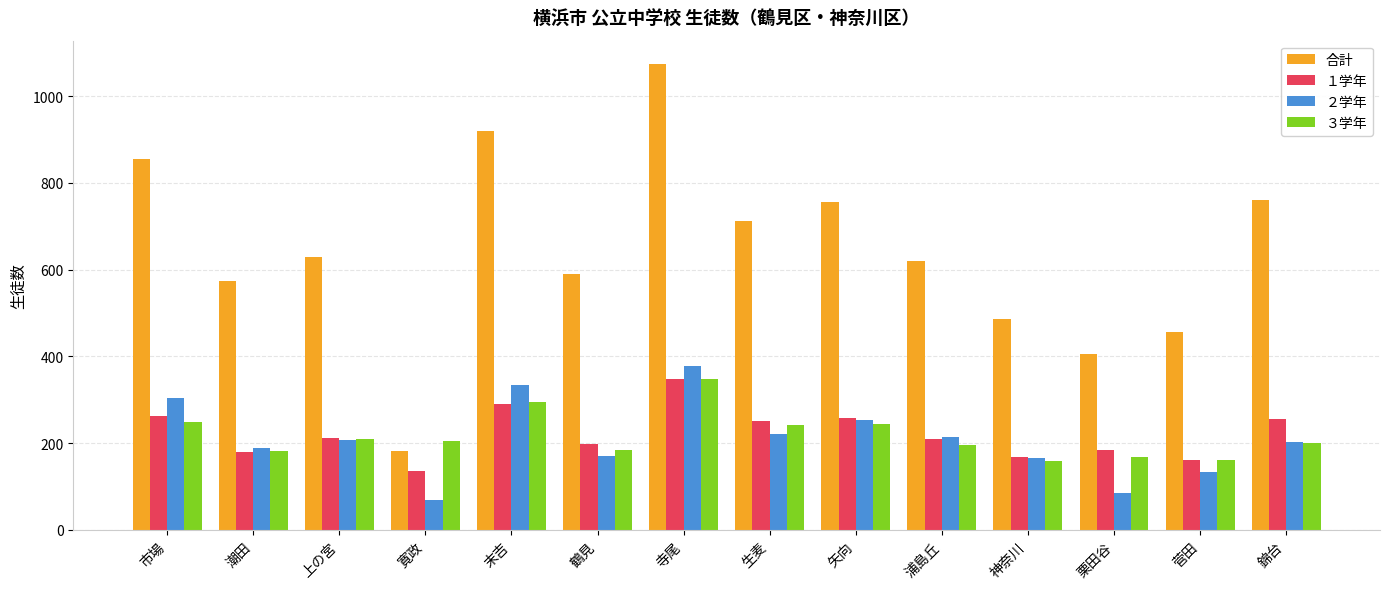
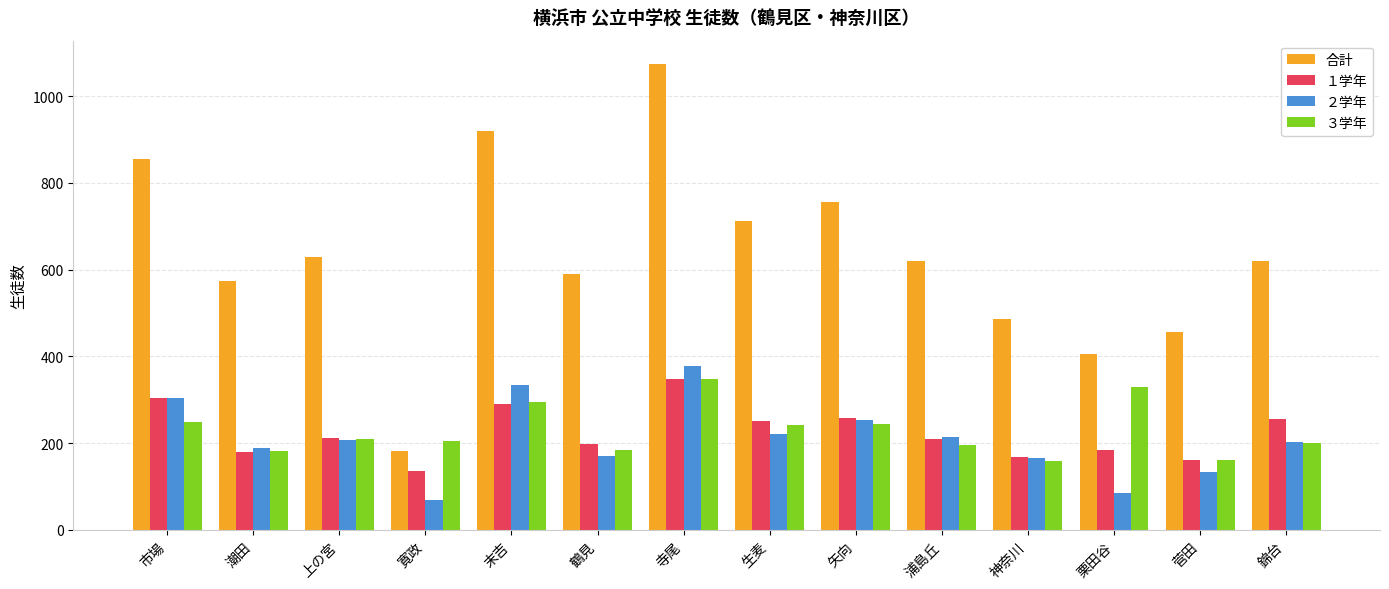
１学年, 市場: 260 -> 300
３学年, 栗田谷: 170 -> 330
合計, 錦台: 760 -> 620
